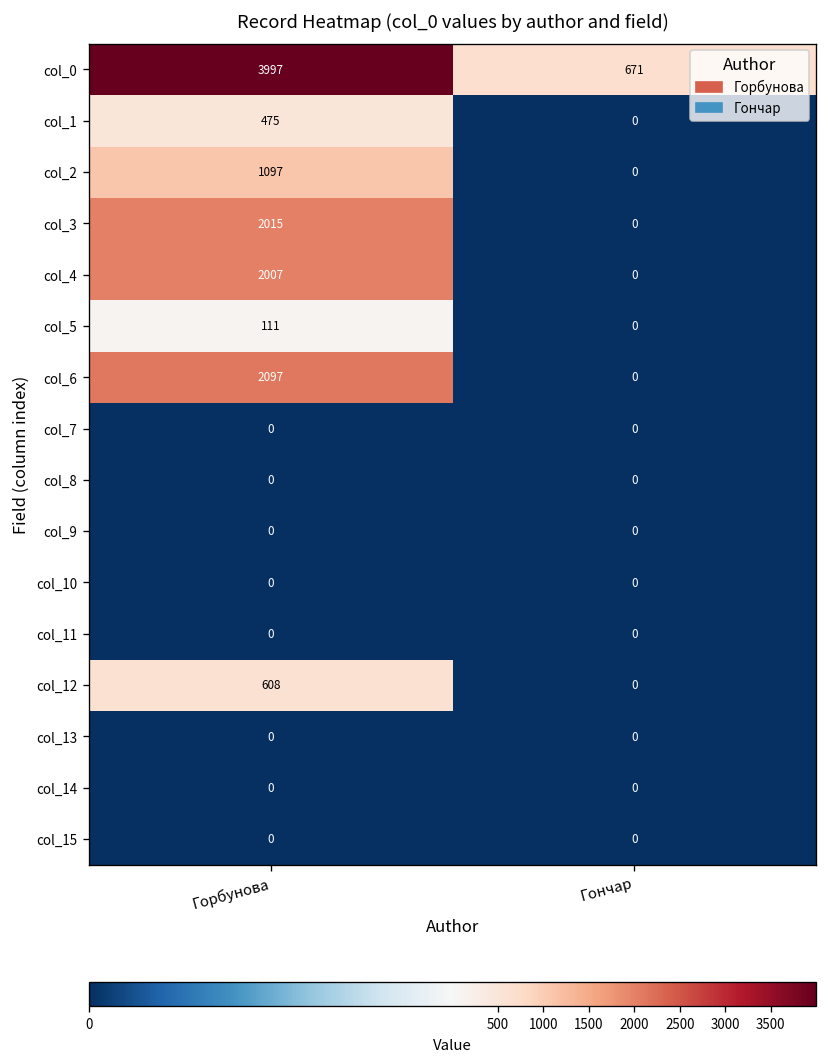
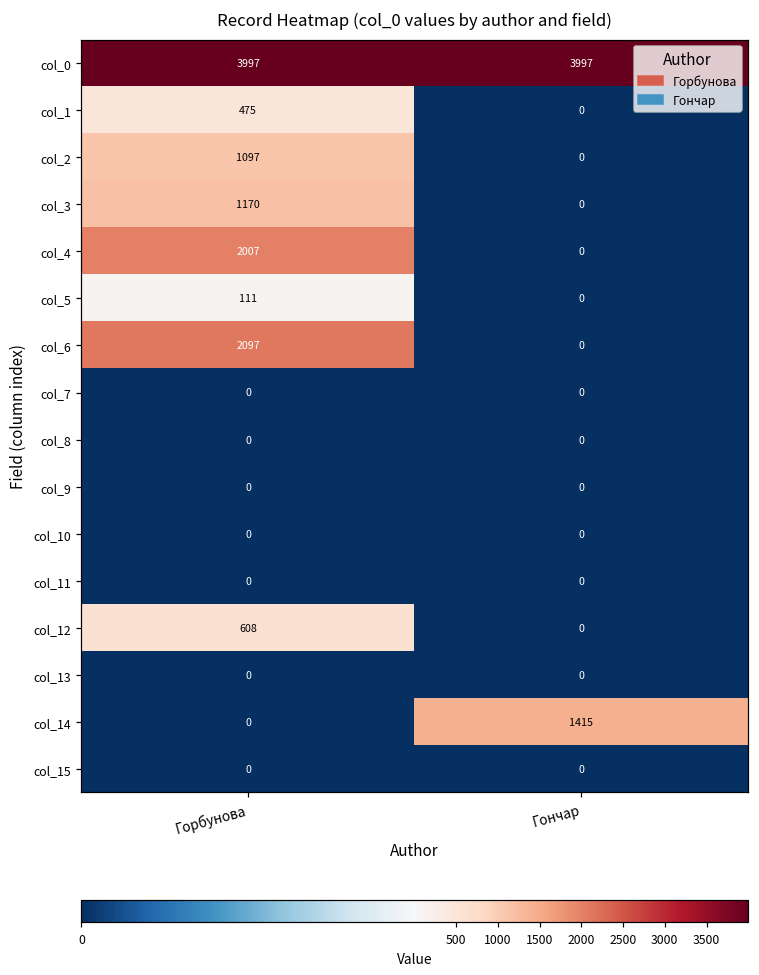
col_0, Гончар: 671 -> 3997
col_3, Горбунова: 2015 -> 1170
col_14, Гончар: 0 -> 1415
